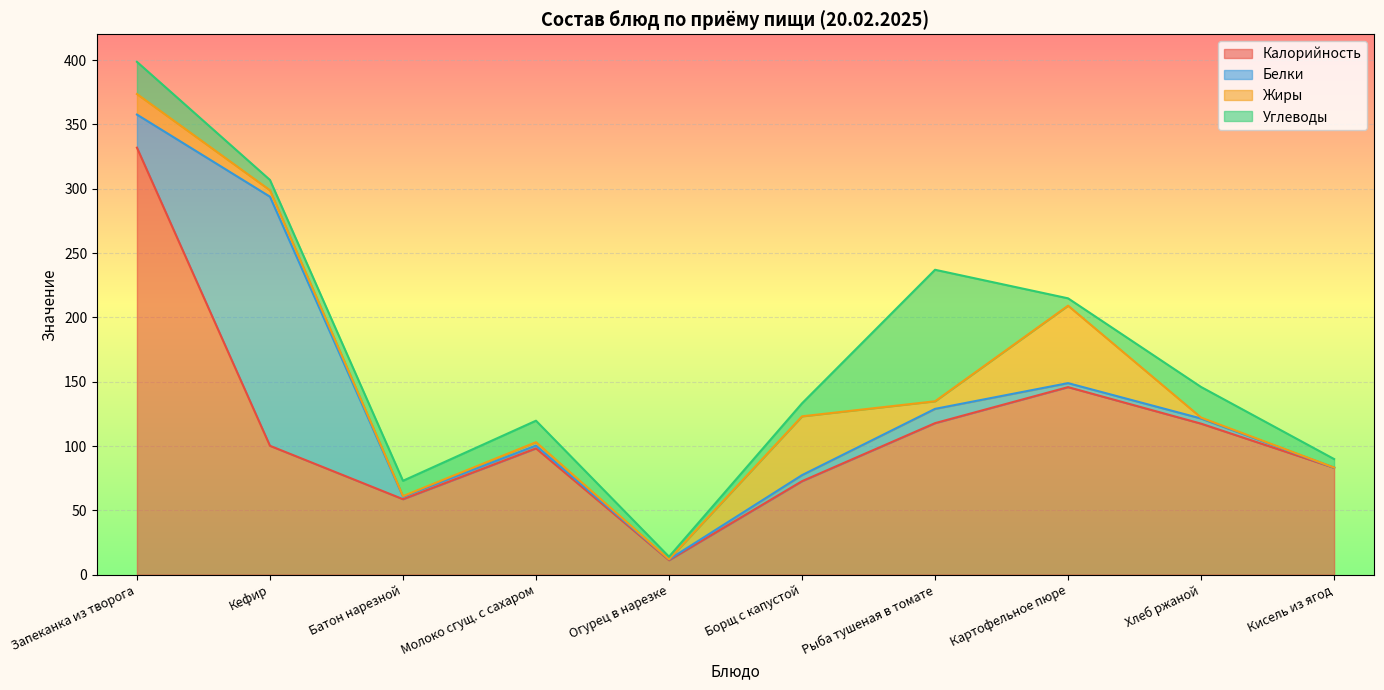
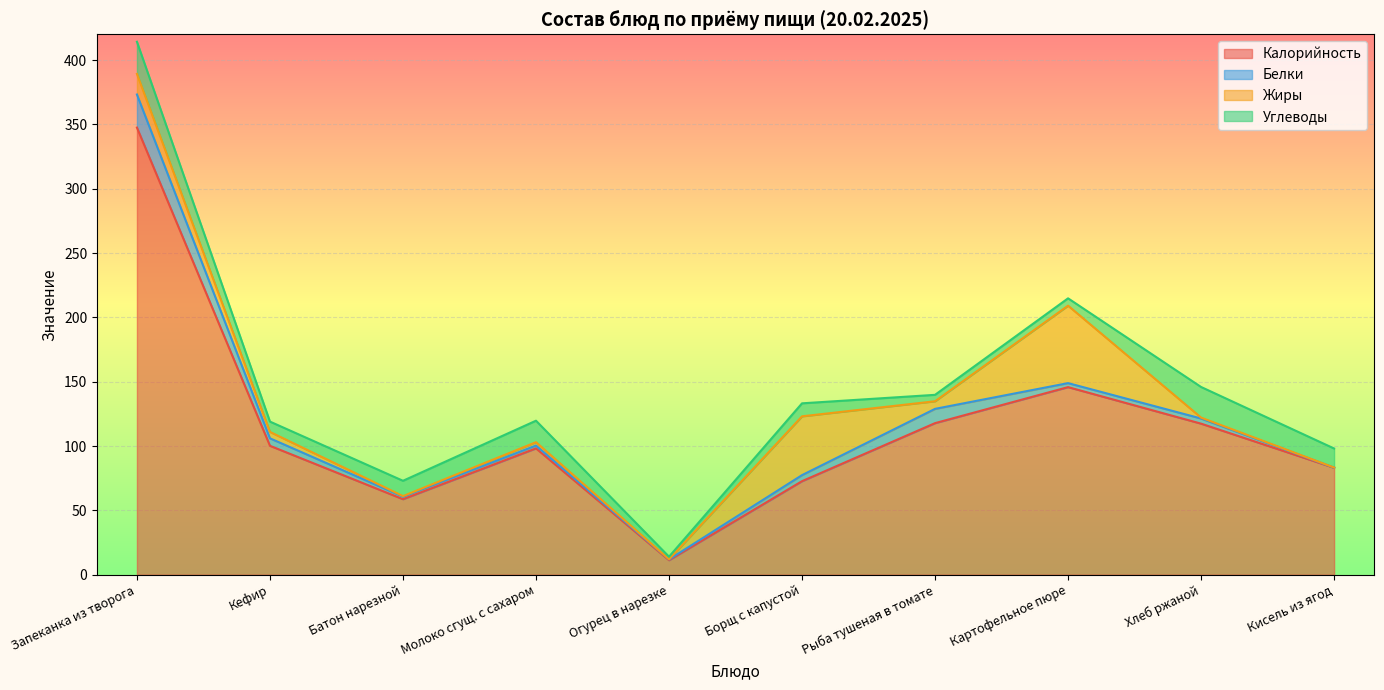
Калорийность, Запеканка из творога: 332 -> 348
Белки, Кефир: 194 -> 6
Углеводы, Рыба тушеная в томате: 102 -> 5
Углеводы, Кисель из ягод: 7 -> 15
